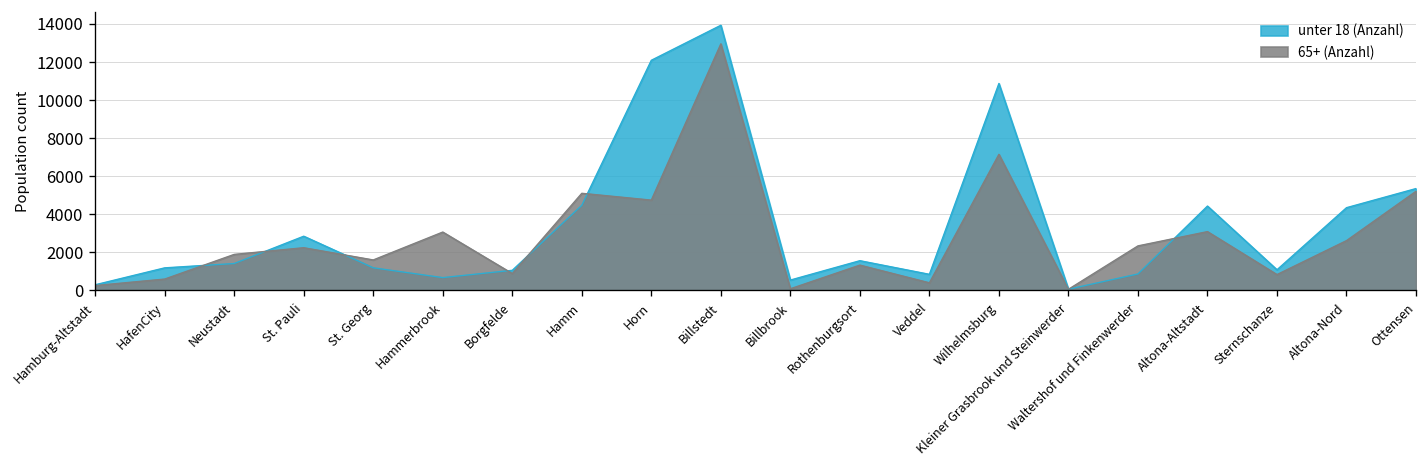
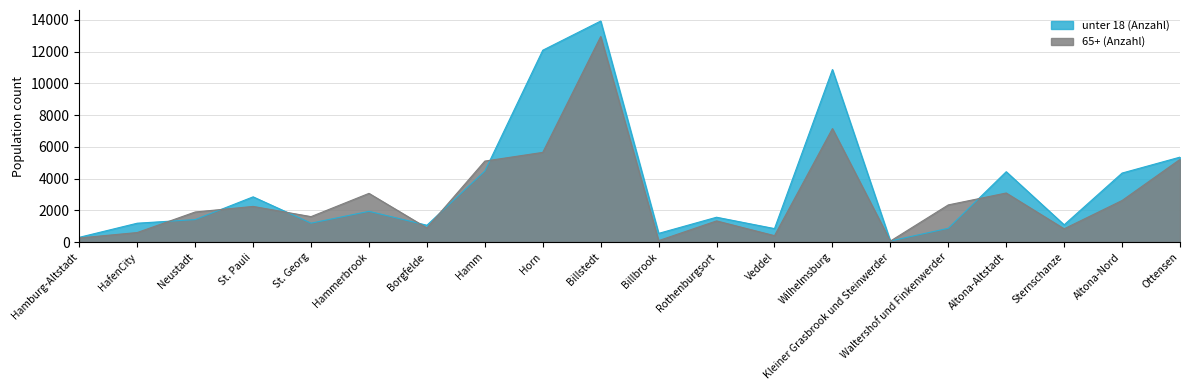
unter 18 (Anzahl), Hammerbrook: 700 -> 1900
65+ (Anzahl), Horn: 4700 -> 5700
